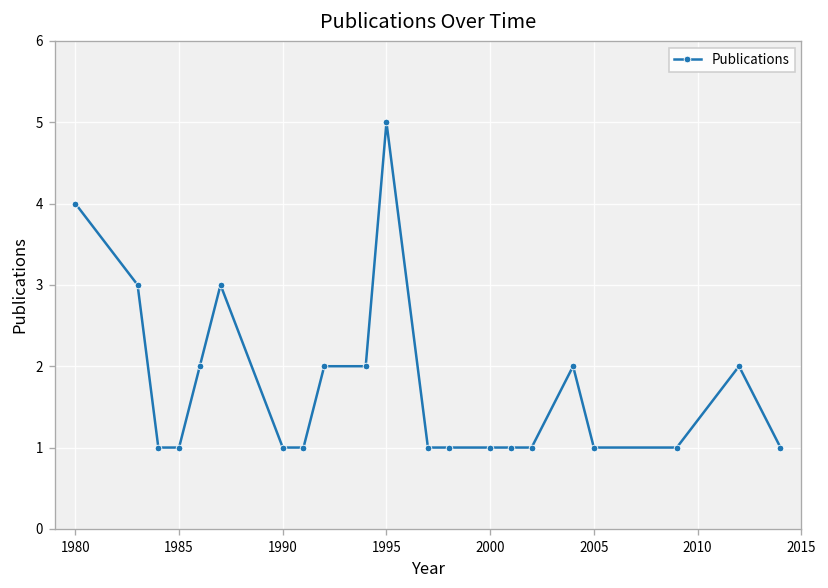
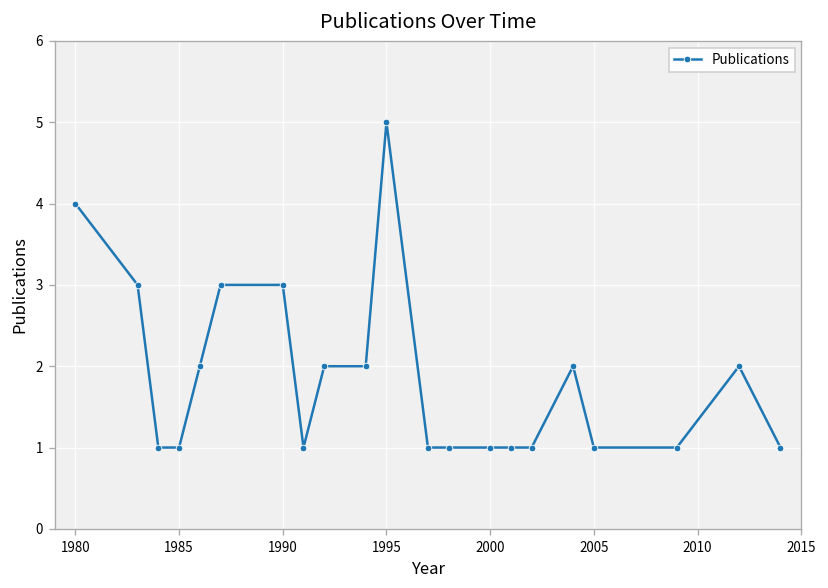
1990: 1 -> 3
